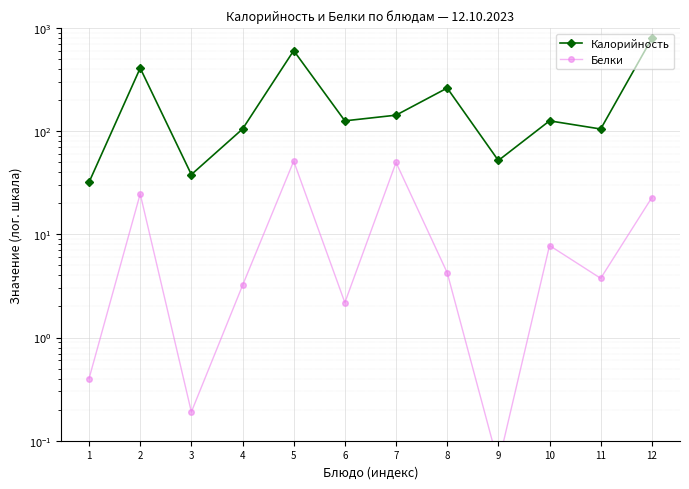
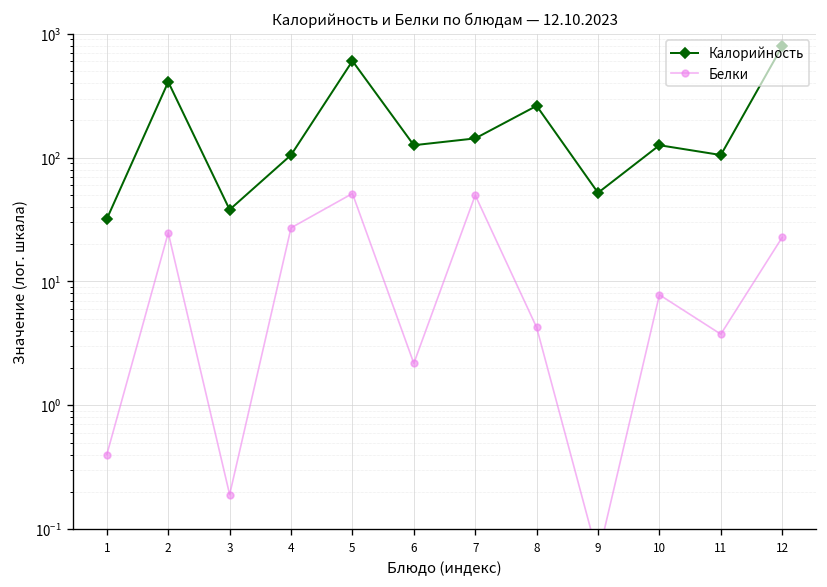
Белки, 4: 3.2 -> 27
